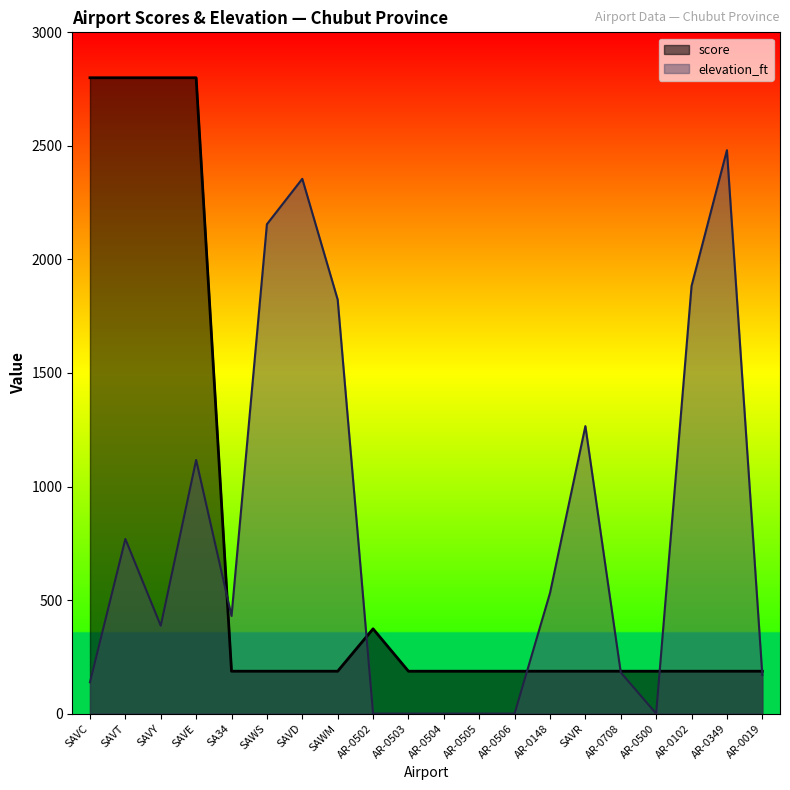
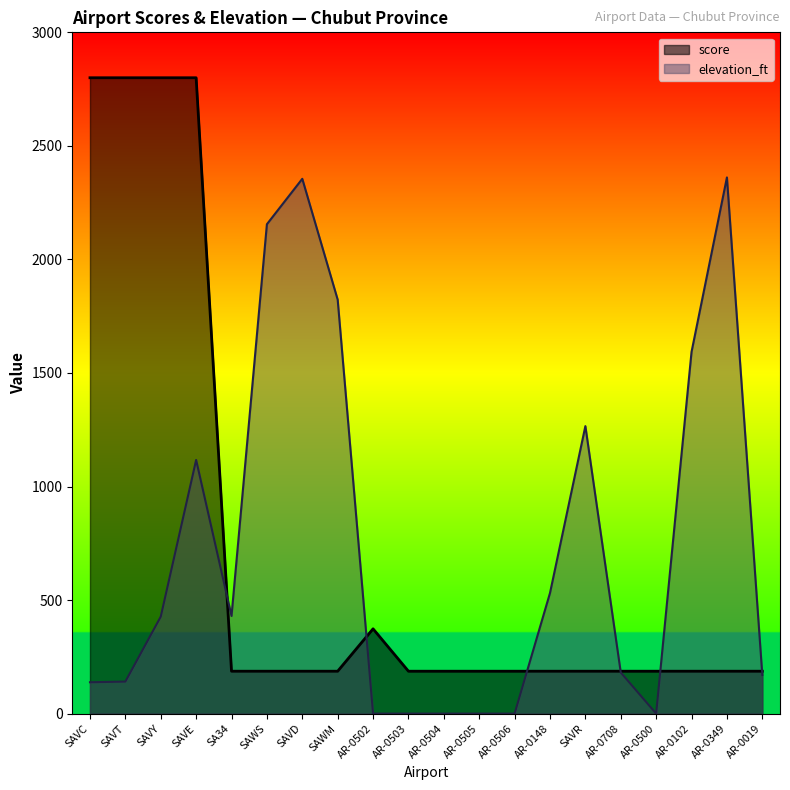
elevation_ft, SAVT: 770 -> 140
elevation_ft, SAVY: 390 -> 430
elevation_ft, AR-0102: 1880 -> 1590
elevation_ft, AR-0349: 2480 -> 2360
